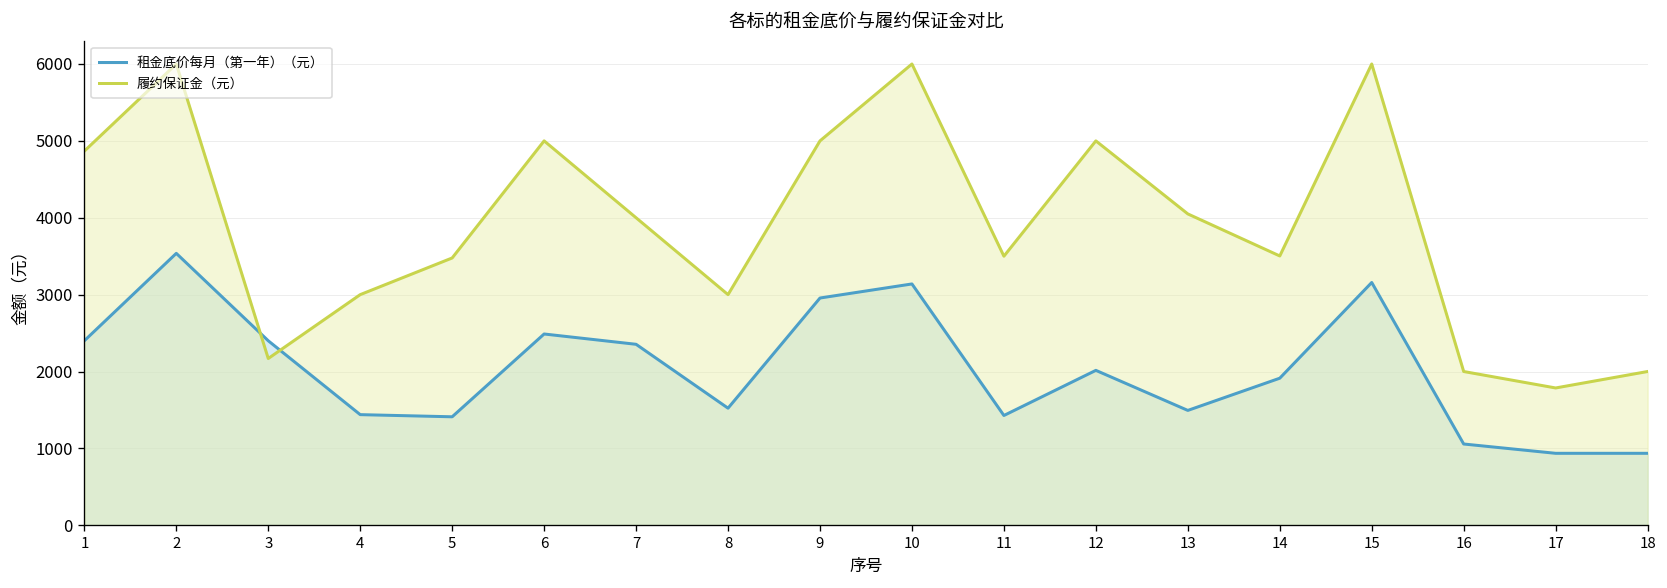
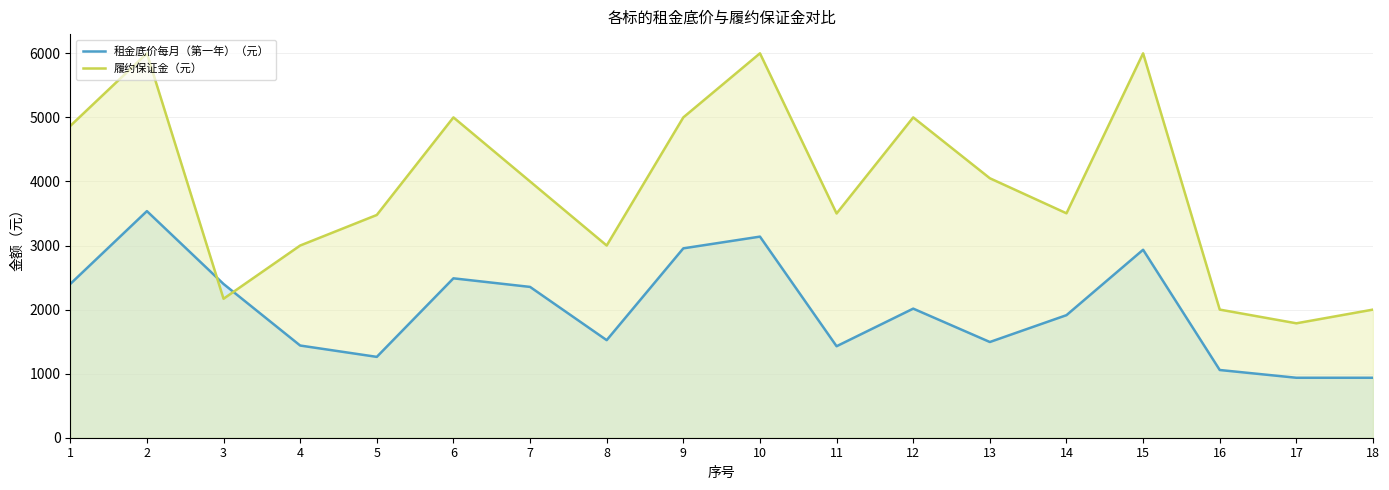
租金底价每月（第一年）（元）, 5: 1400 -> 1300
租金底价每月（第一年）（元）, 15: 3200 -> 2900
